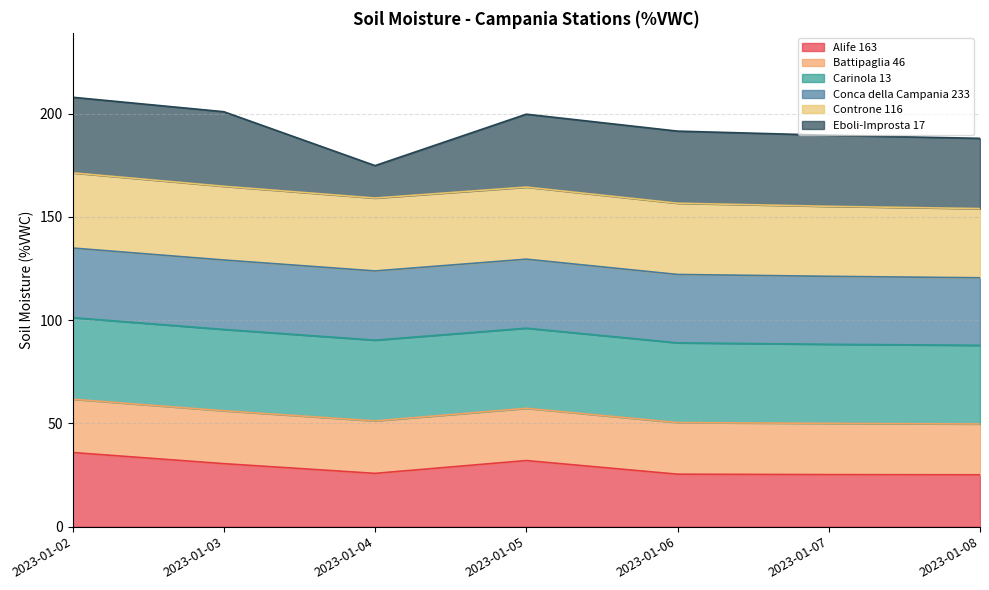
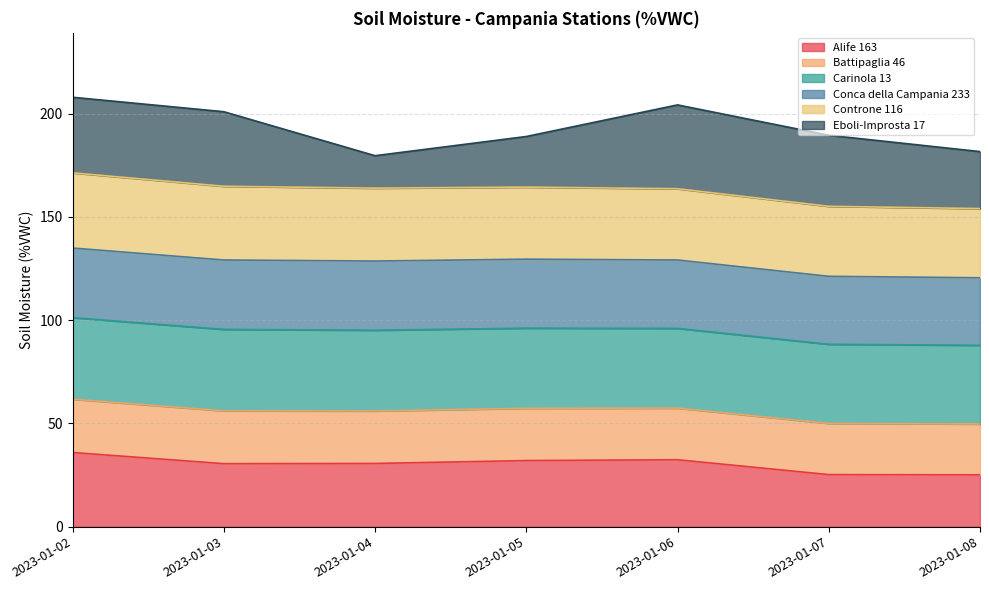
Alife 163, 2023-01-04: 26 -> 31
Eboli-Improsta 17, 2023-01-05: 35 -> 25
Alife 163, 2023-01-06: 25 -> 32
Eboli-Improsta 17, 2023-01-06: 35 -> 41
Eboli-Improsta 17, 2023-01-08: 34 -> 28
